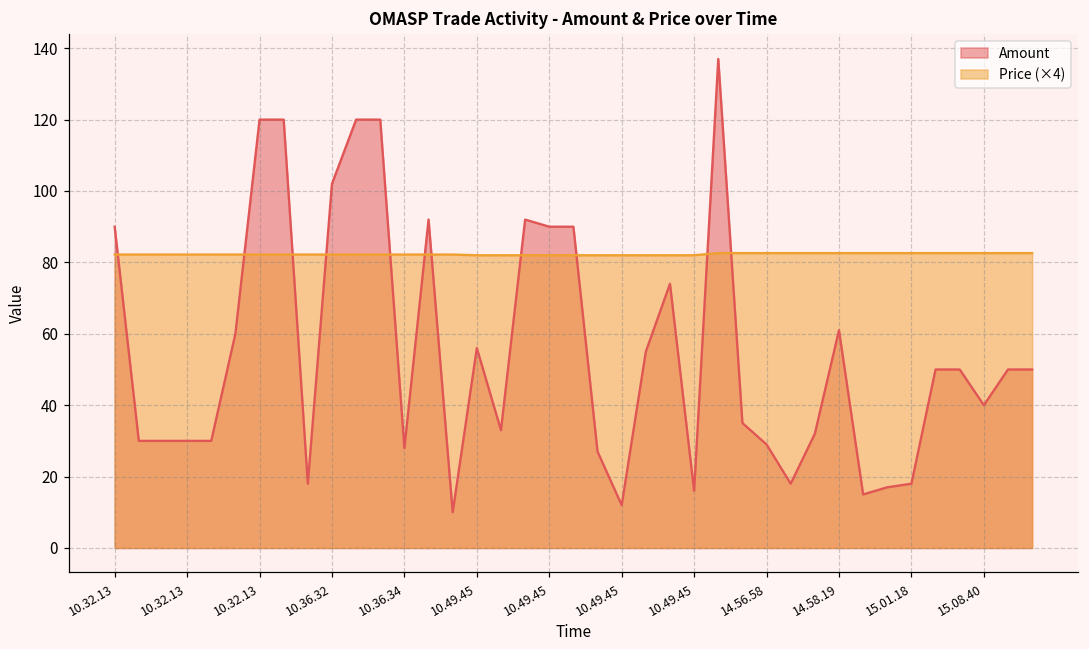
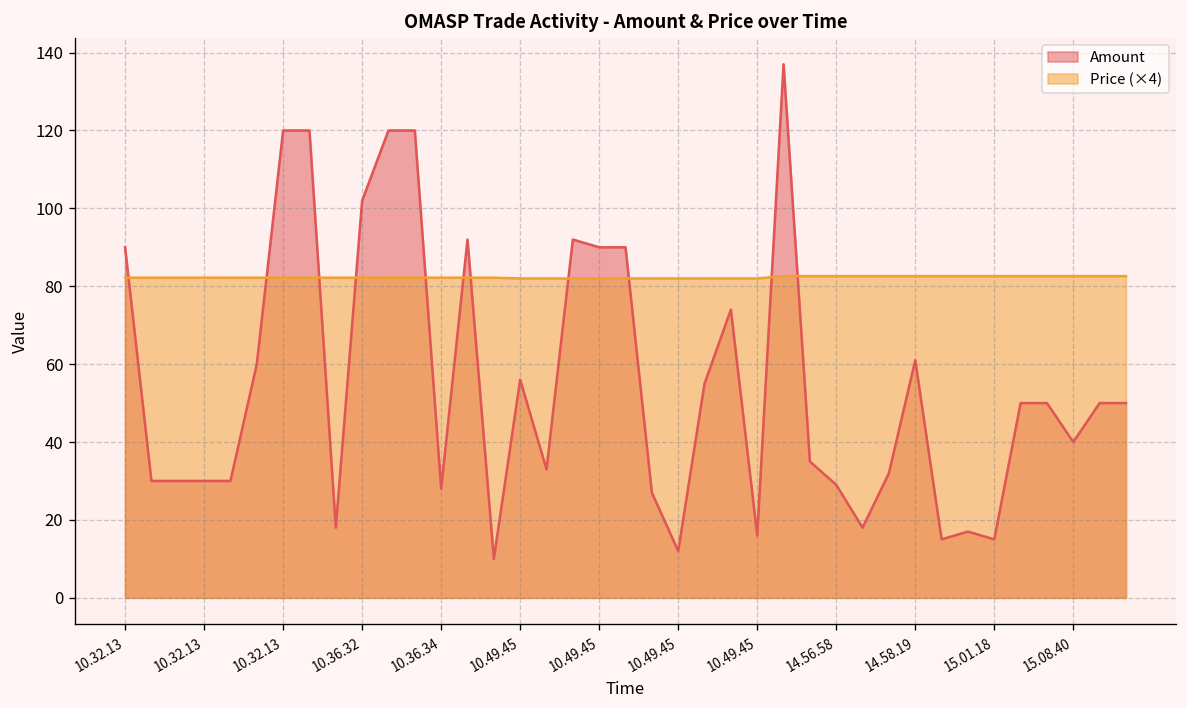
Amount, 15.01.18: 18 -> 15
